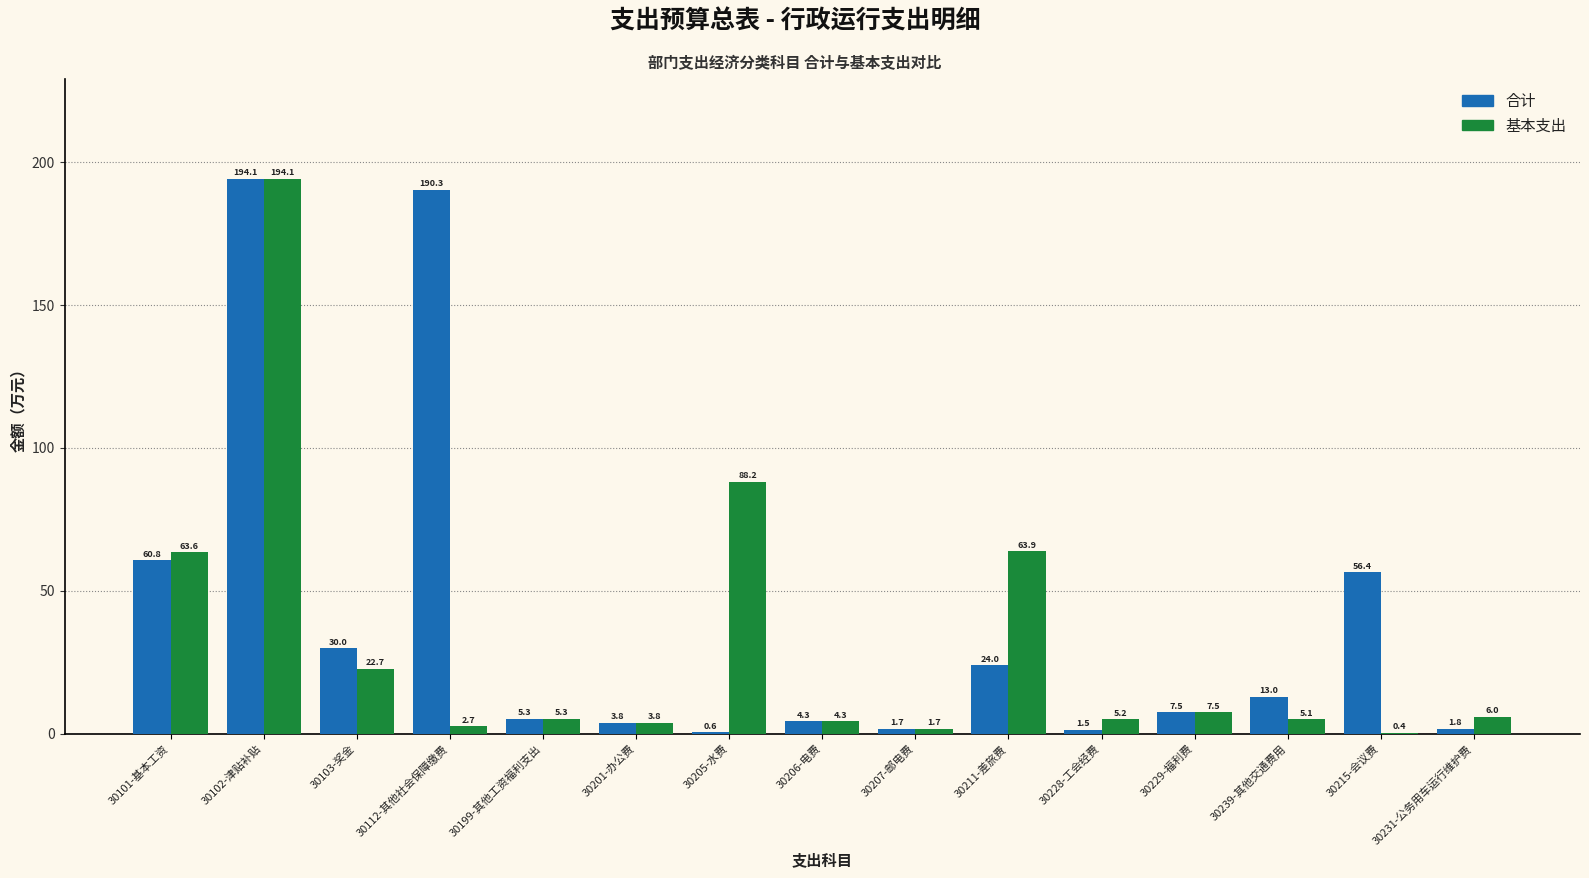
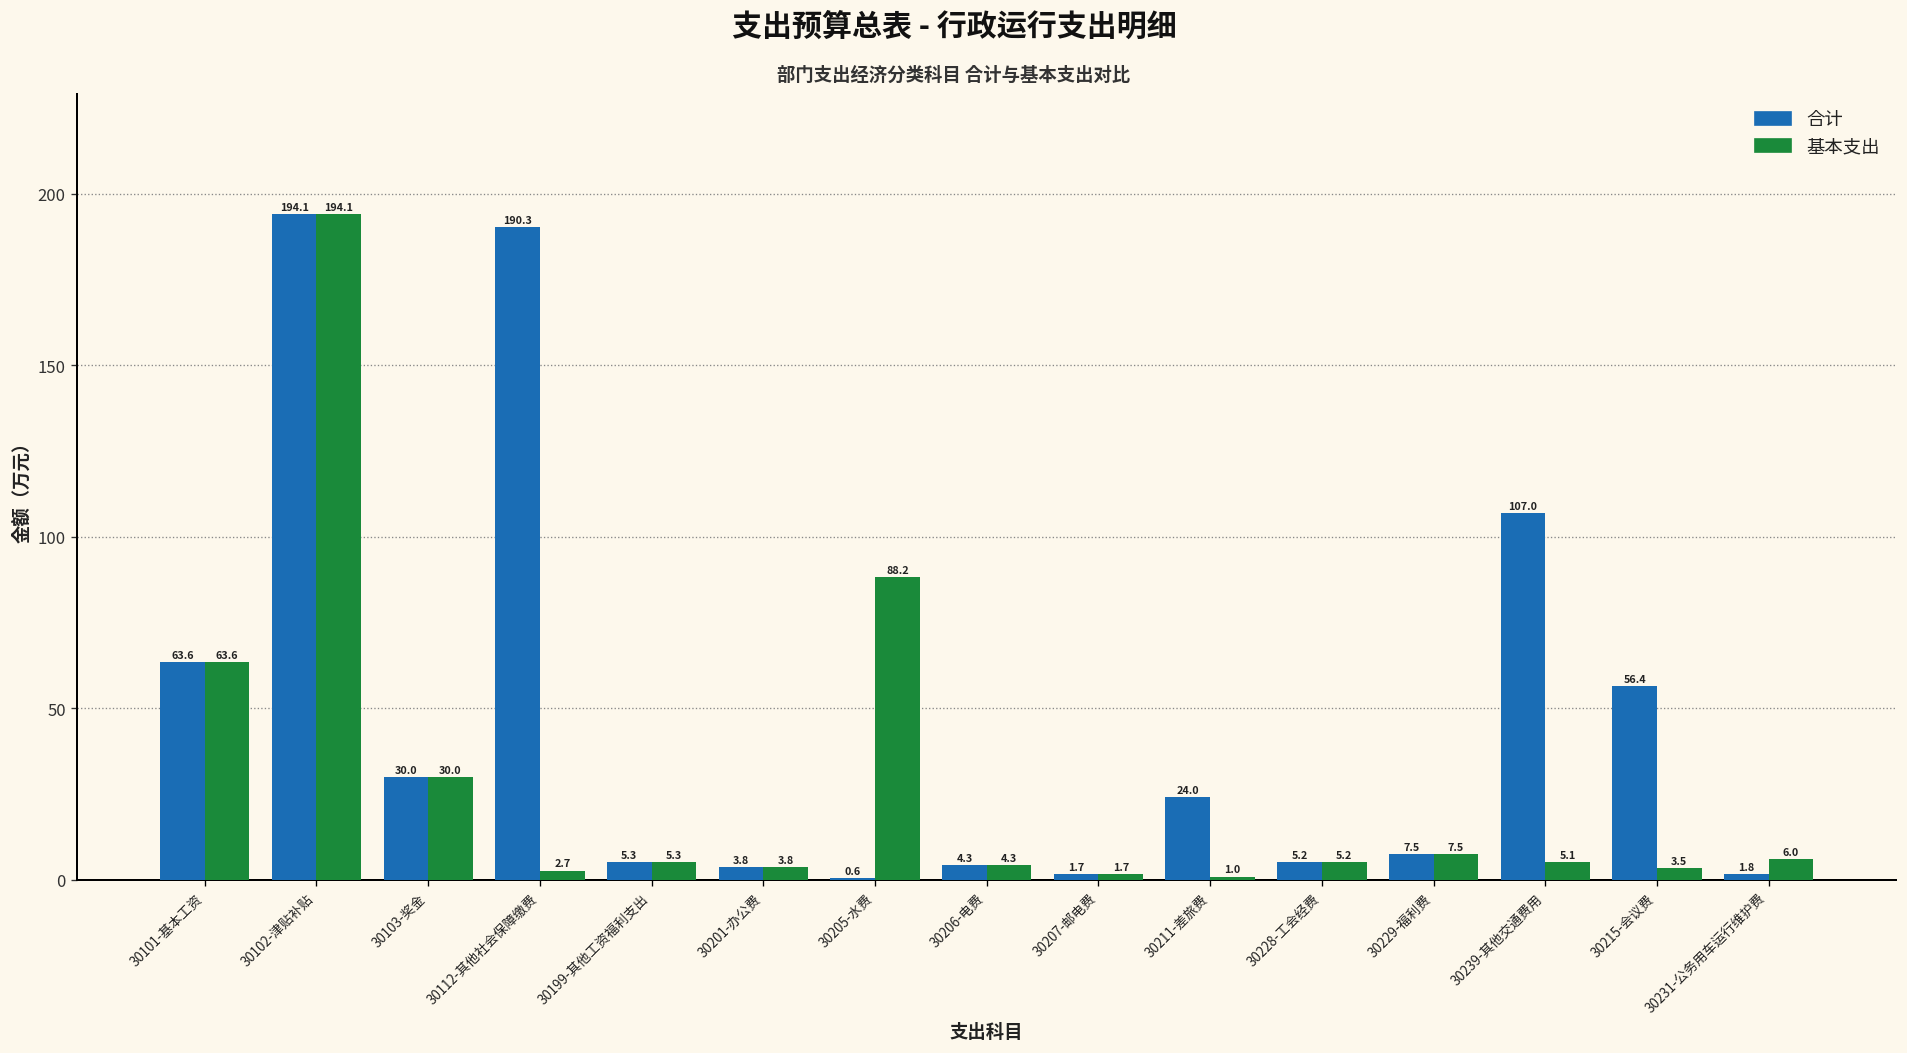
合计, 30101-基本工资: 60.8 -> 63.6
基本支出, 30103-奖金: 22.7 -> 30.0
基本支出, 30211-差旅费: 63.9 -> 1.0
合计, 30228-工会经费: 1.5 -> 5.2
合计, 30239-其他交通费用: 13.0 -> 107.0
基本支出, 30215-会议费: 0.4 -> 3.5
